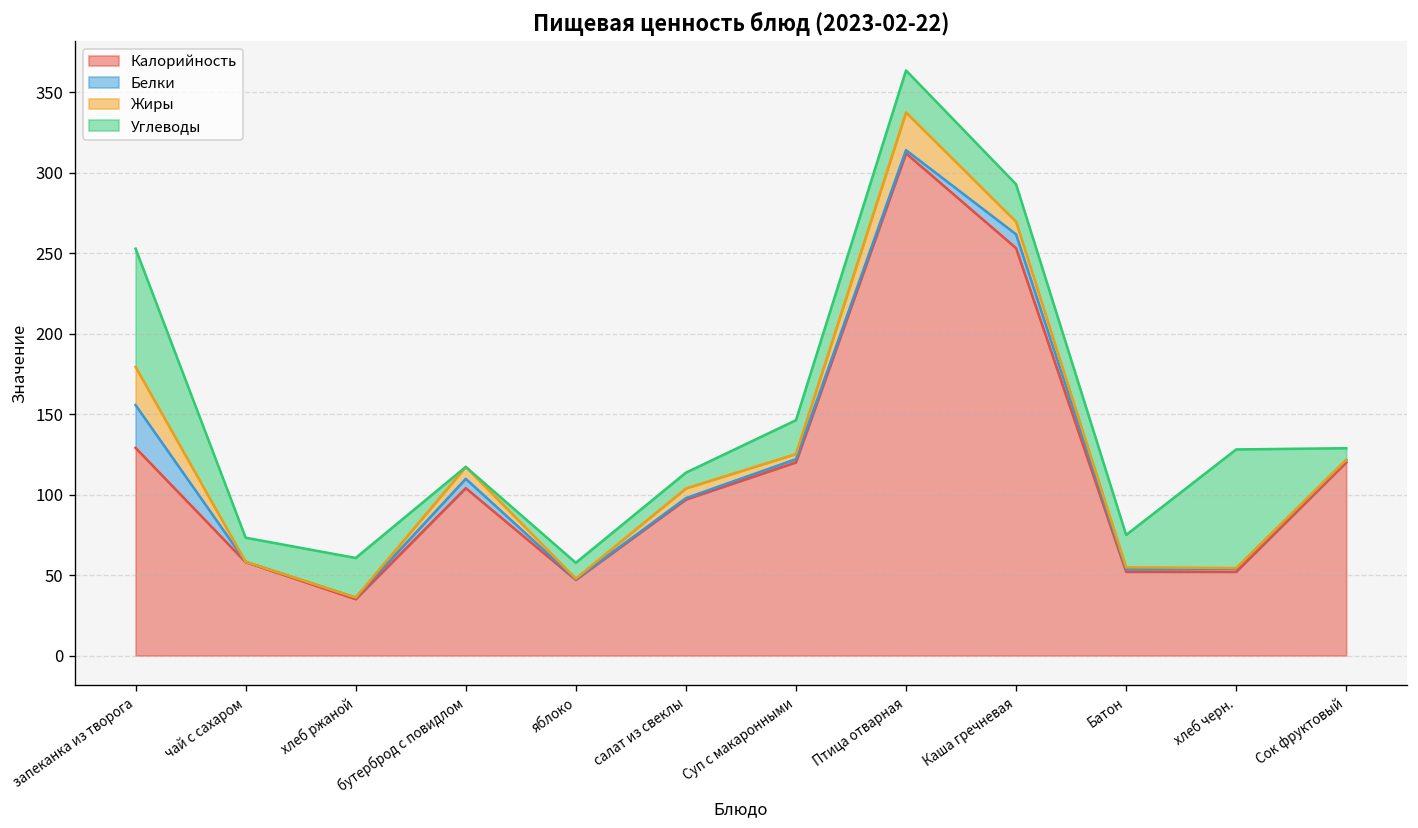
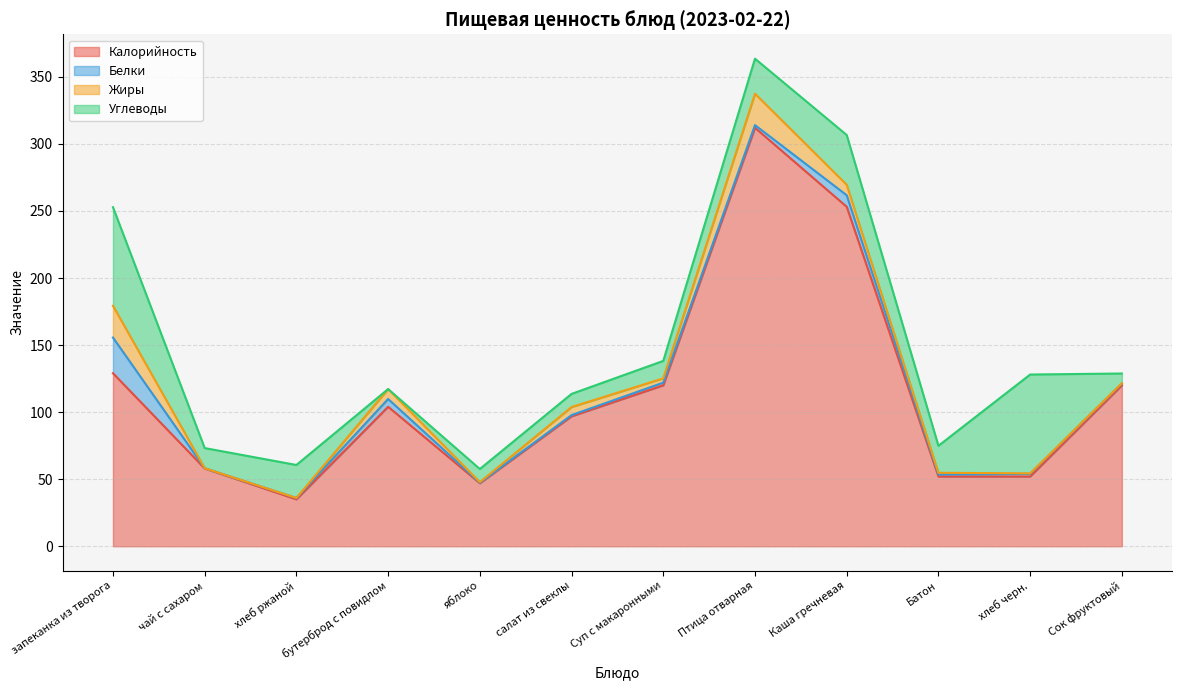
Углеводы, Суп с макаронными: 21 -> 13
Углеводы, Каша гречневая: 23 -> 37
